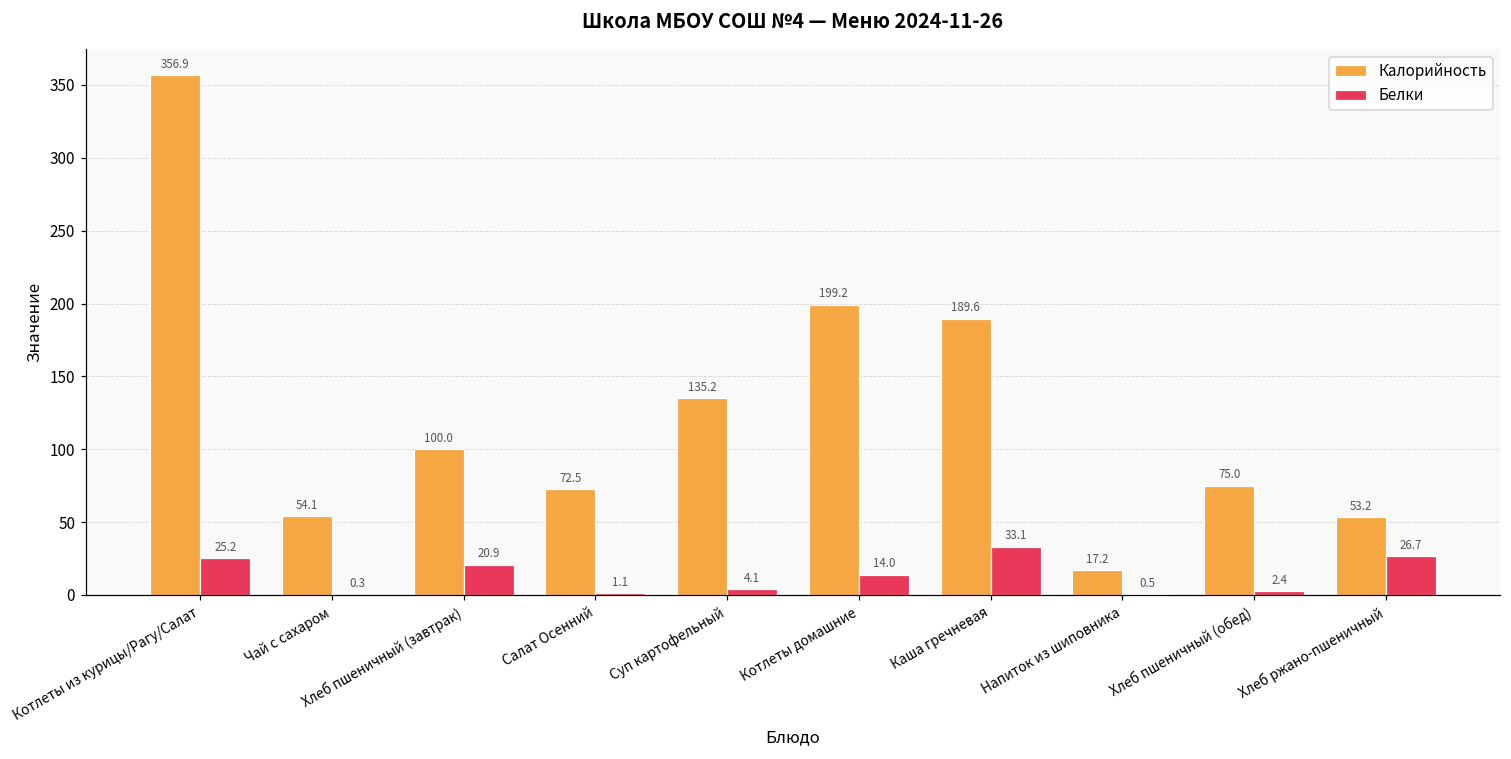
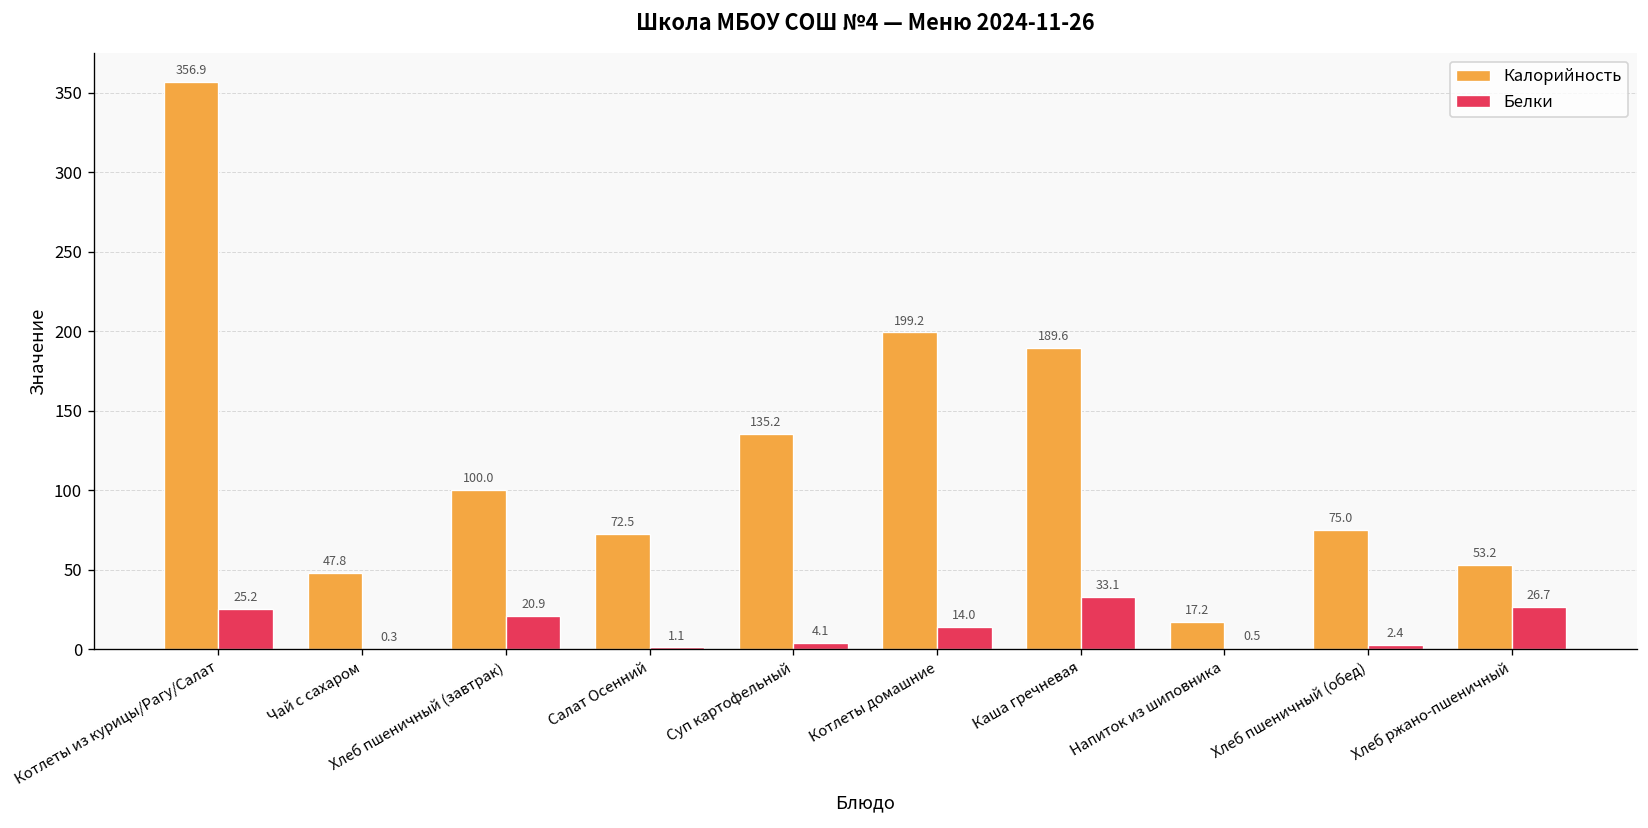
Калорийность, Чай с сахаром: 54.1 -> 47.8
